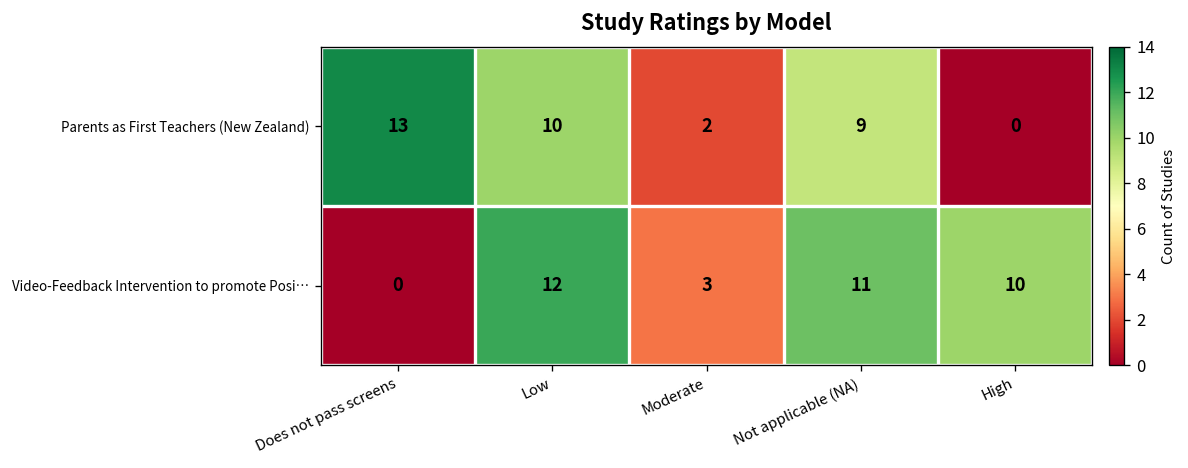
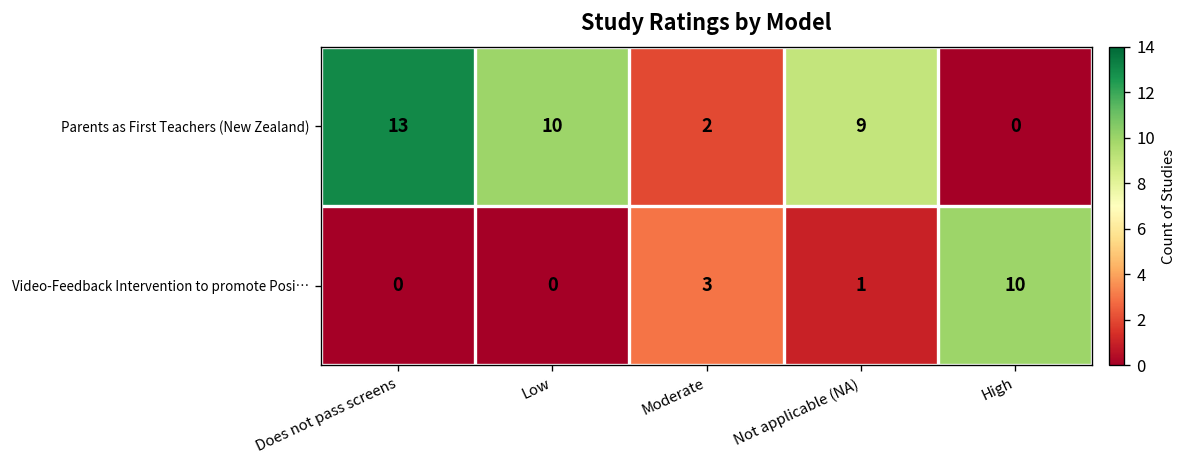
Video-Feedback Intervention to promote Posi…, Low: 12 -> 0
Video-Feedback Intervention to promote Posi…, Not applicable (NA): 11 -> 1
